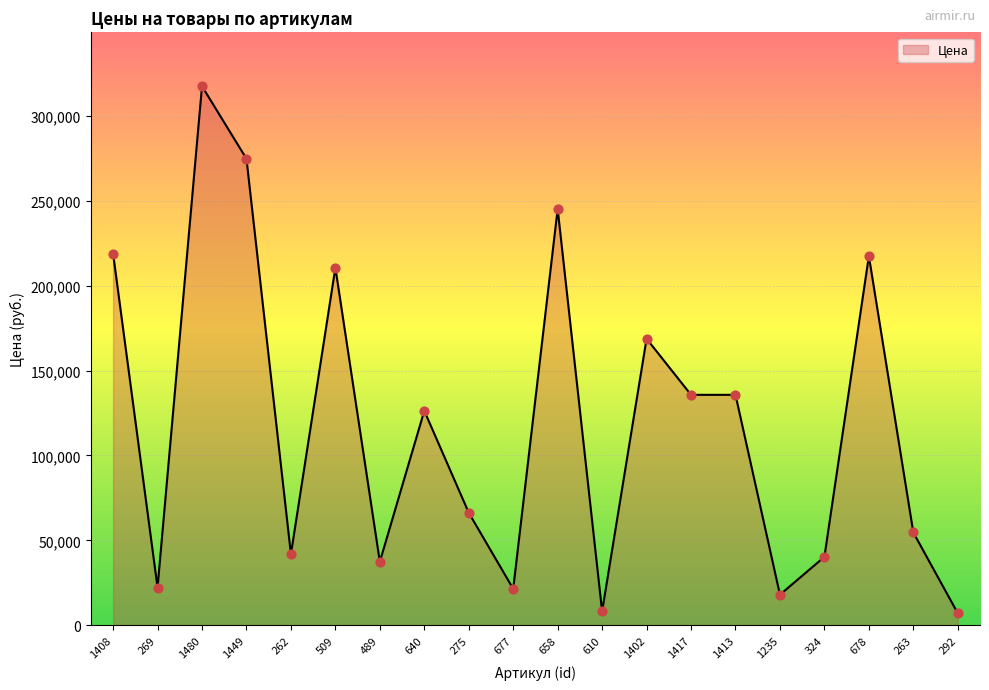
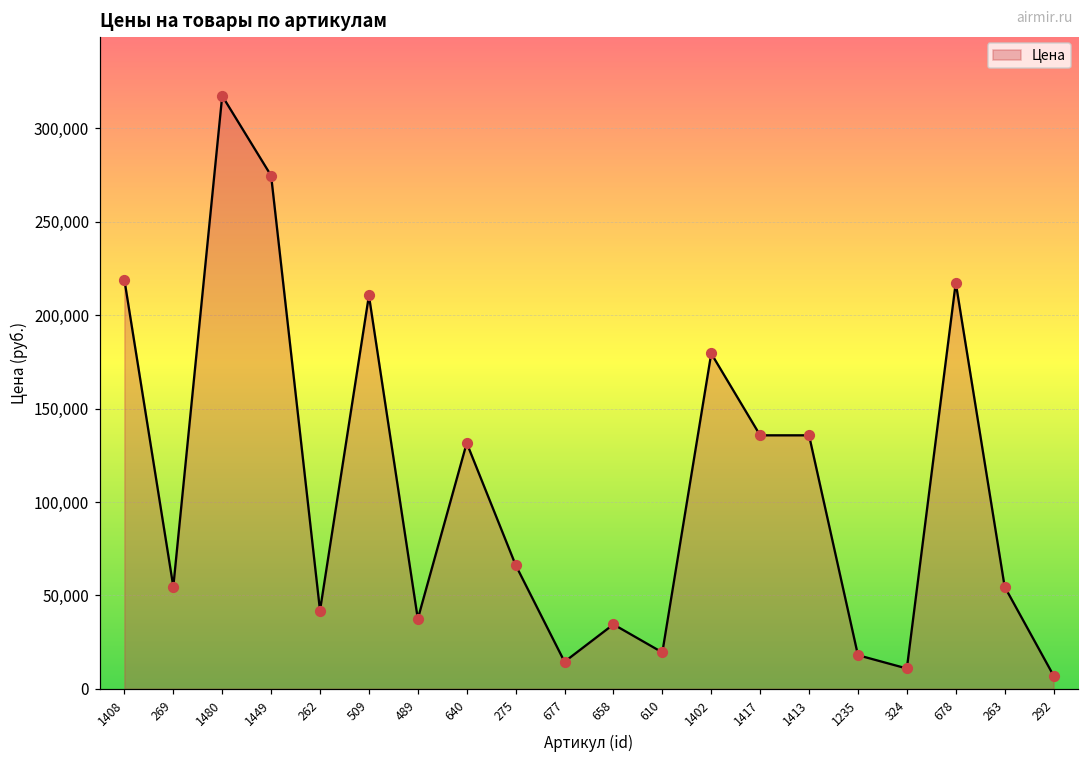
269: 22,000 -> 55,000
640: 126,000 -> 132,000
677: 21,000 -> 15,000
658: 245,000 -> 35,000
610: 8,000 -> 20,000
1402: 169,000 -> 180,000
324: 40,000 -> 11,000
